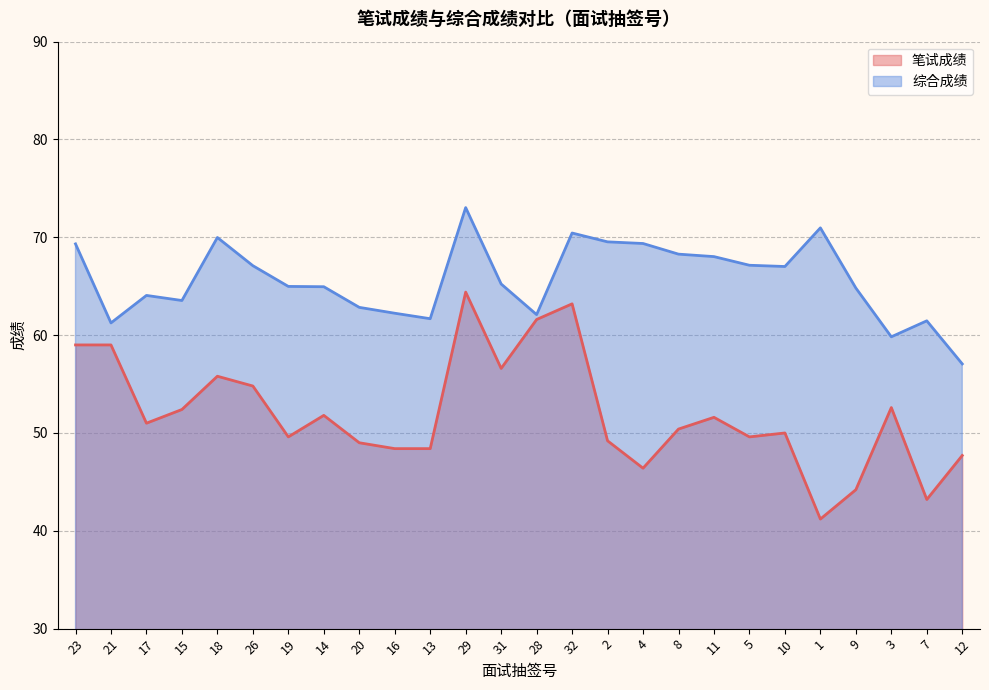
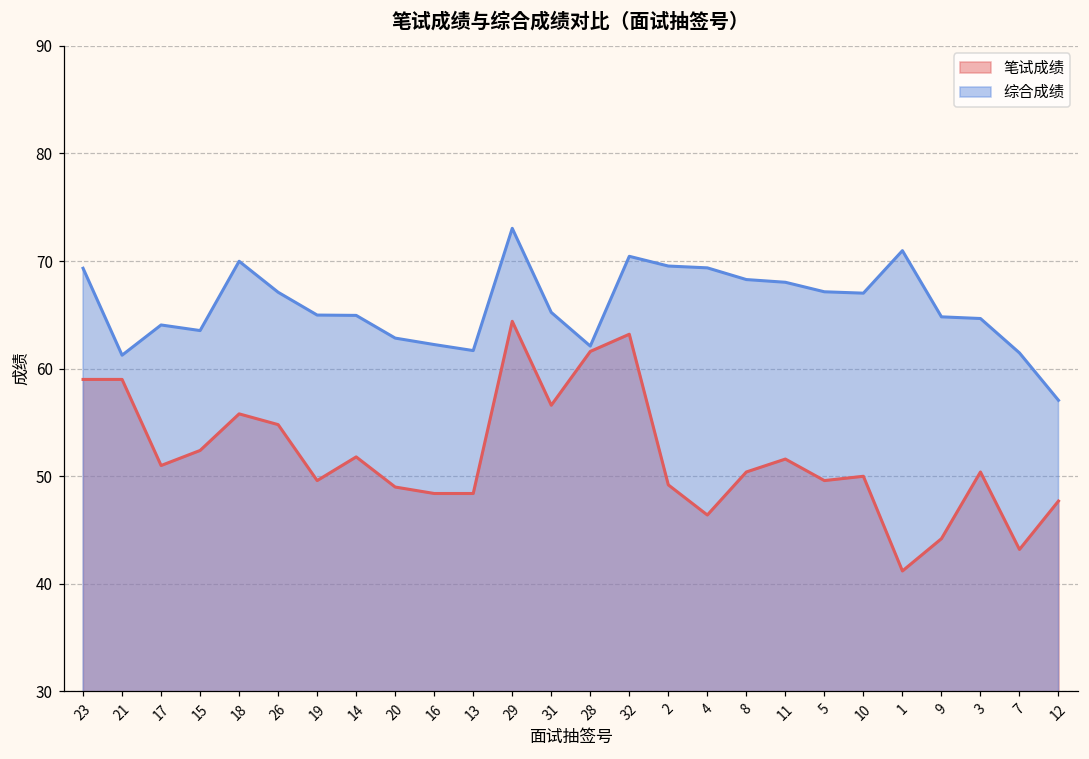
笔试成绩, 3: 53 -> 50
综合成绩, 3: 60 -> 65
